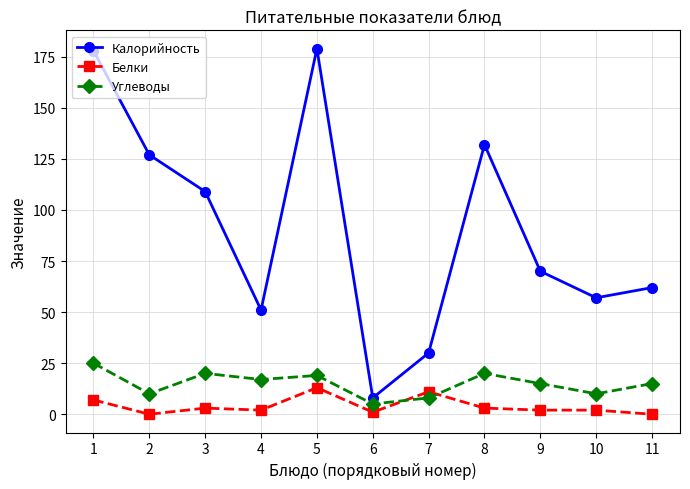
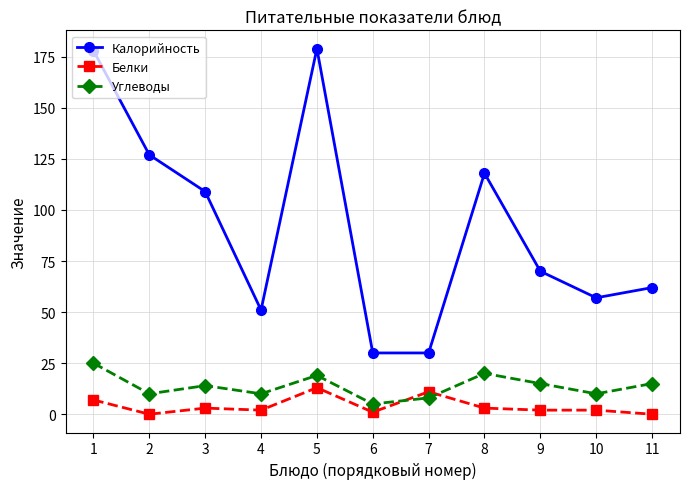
Углеводы, 3: 20 -> 14
Углеводы, 4: 17 -> 10
Калорийность, 6: 8 -> 30
Калорийность, 8: 132 -> 118
